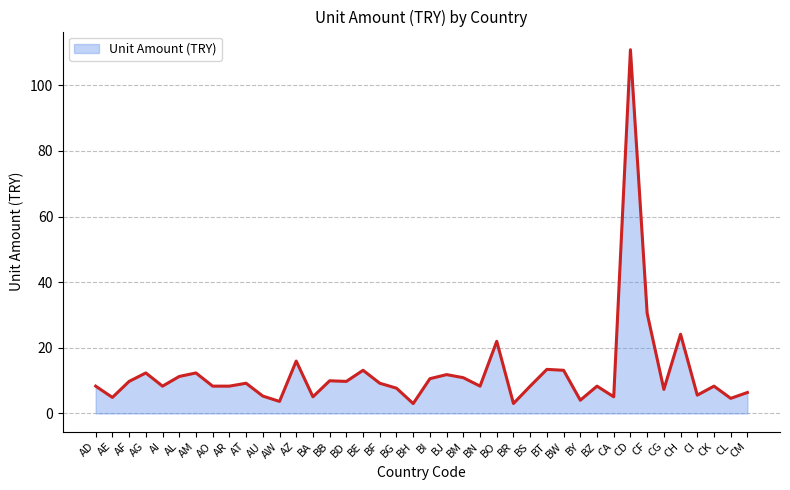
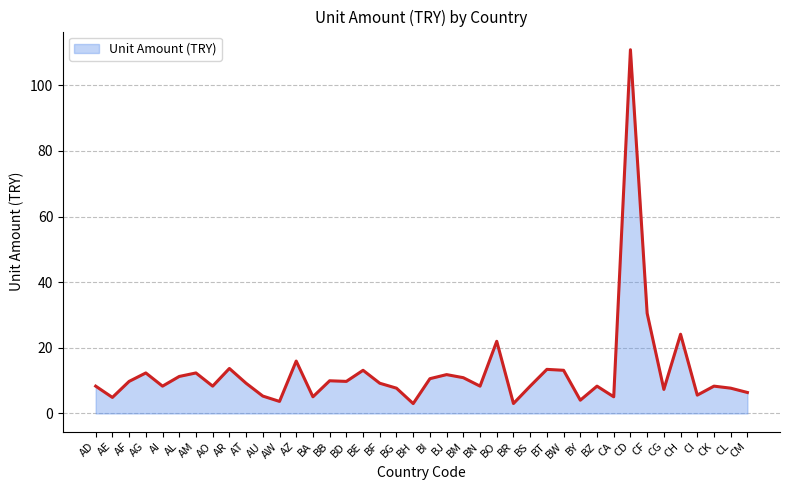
AR: 8 -> 14
CL: 5 -> 8
